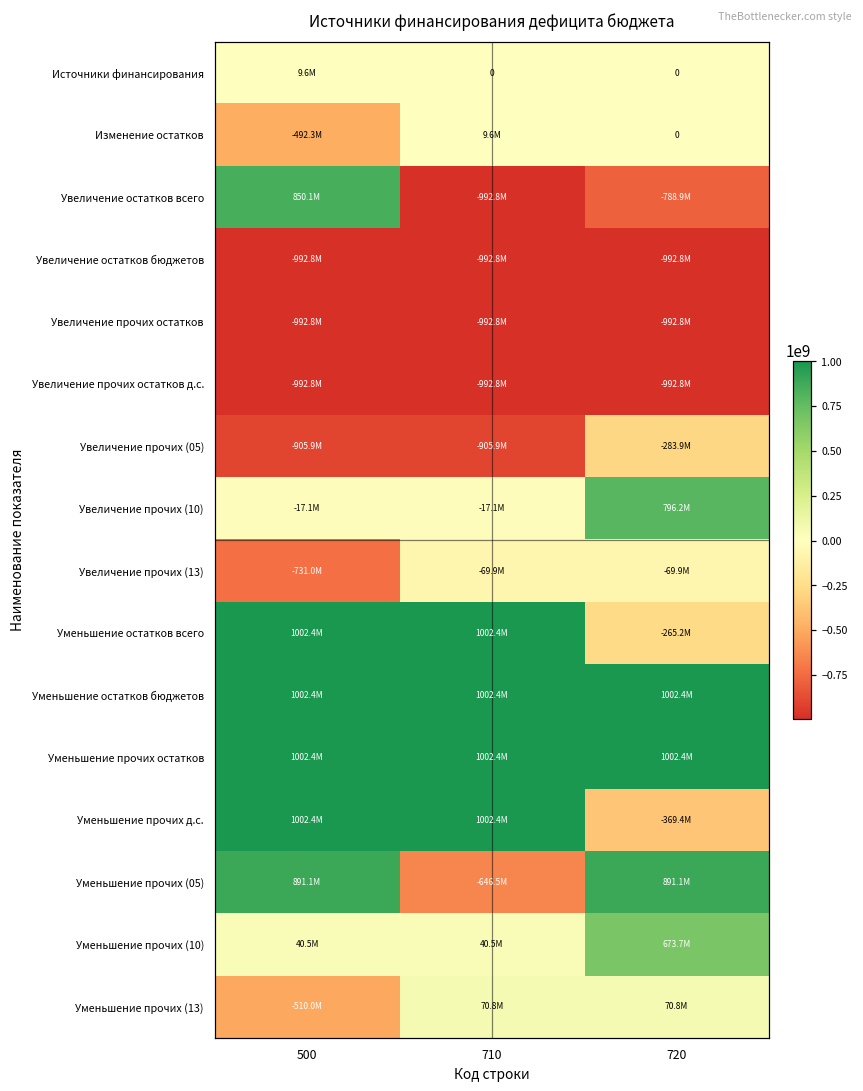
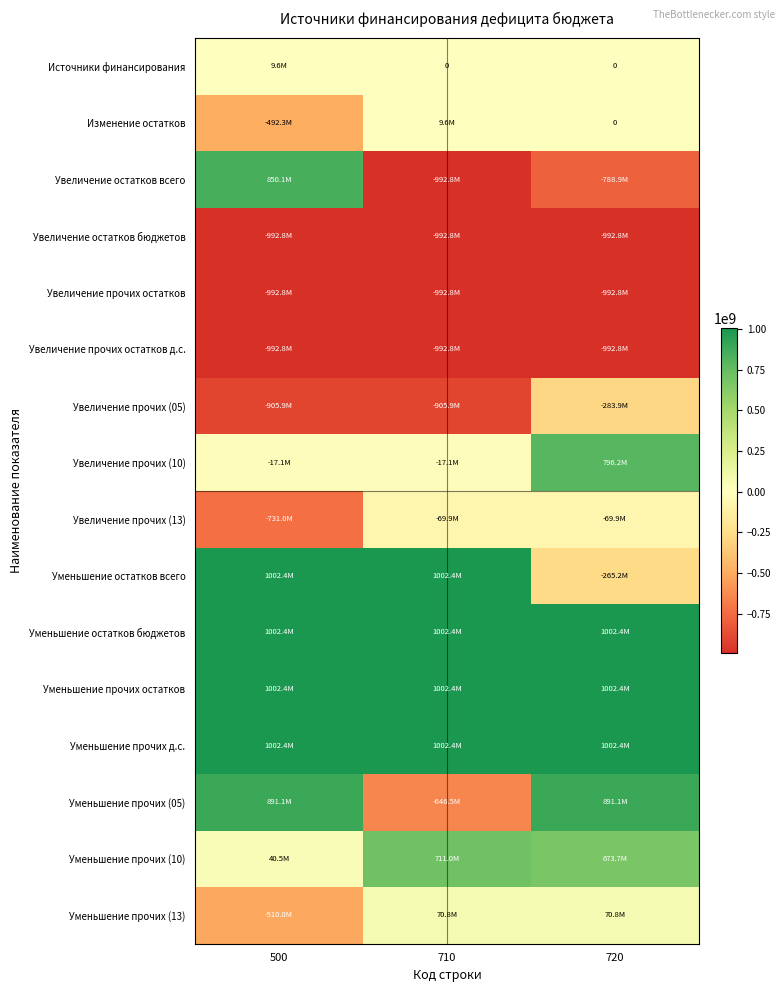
Уменьшение прочих д.с., 720: -369.4M -> 1002.4M
Уменьшение прочих (10), 710: 40.5M -> 711.0M
